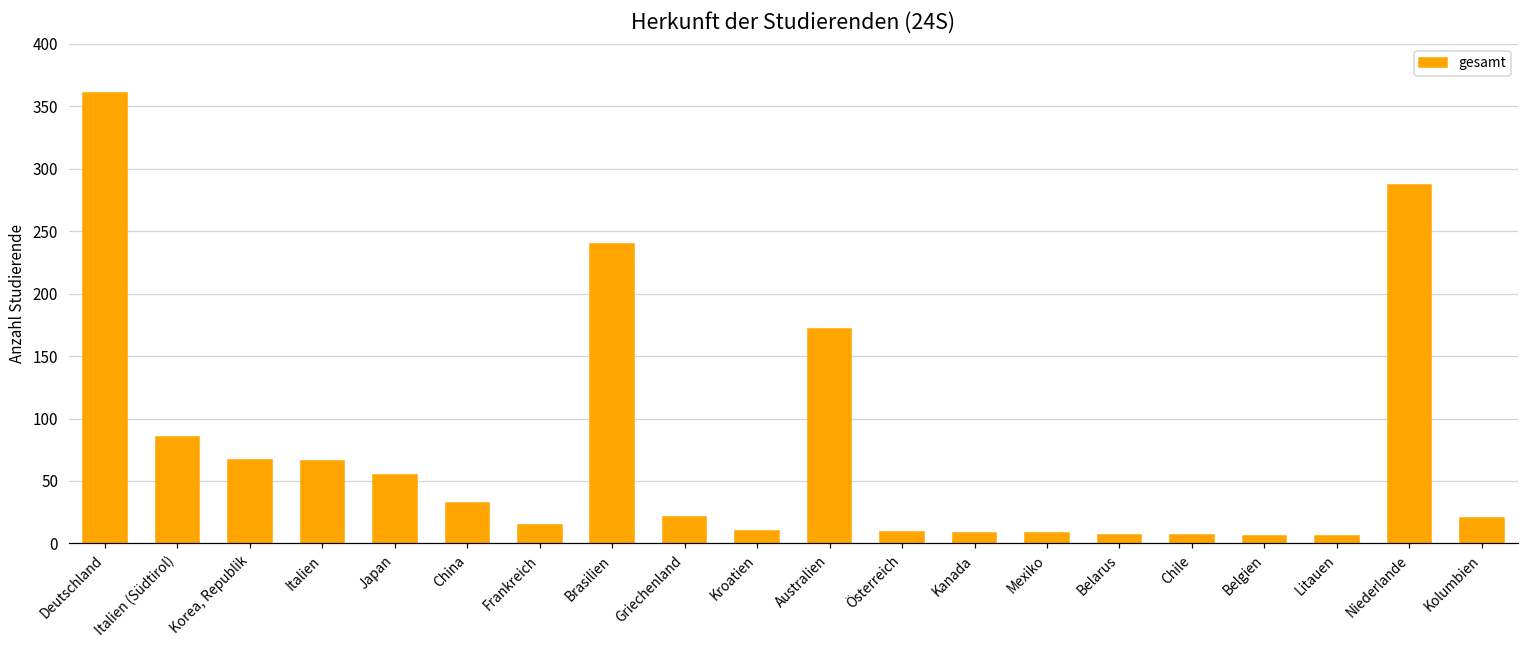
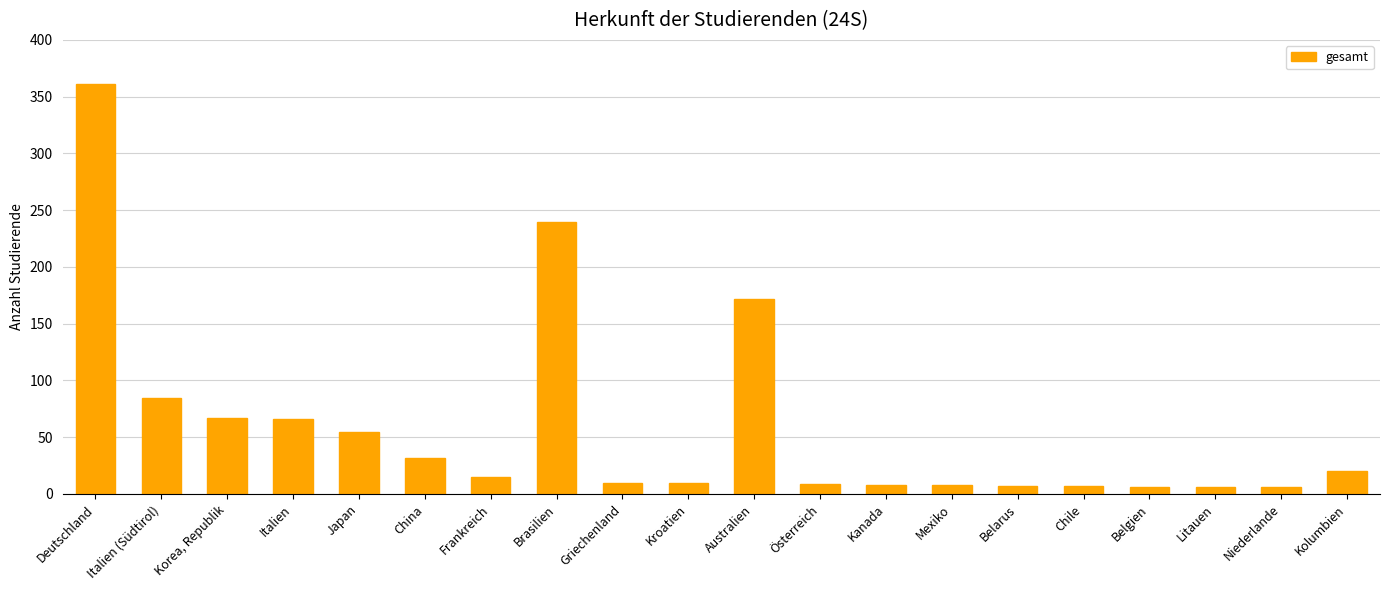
Griechenland: 21 -> 10
Niederlande: 287 -> 6
